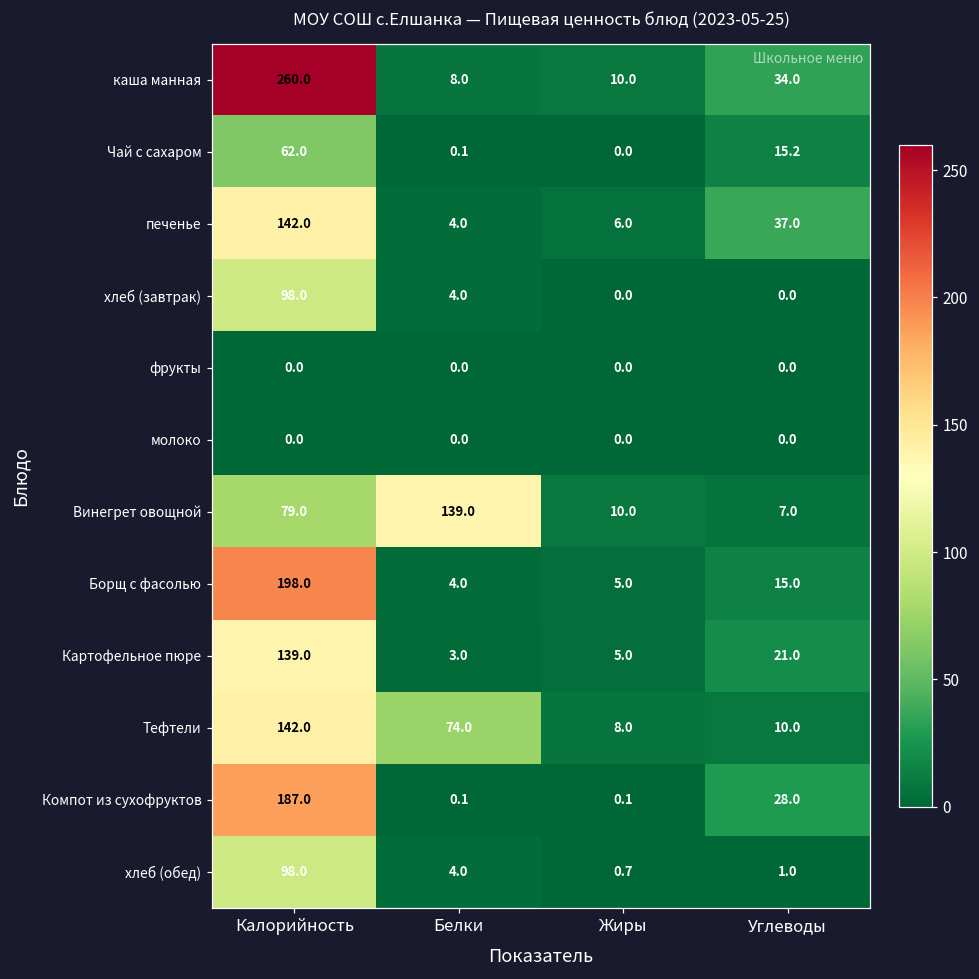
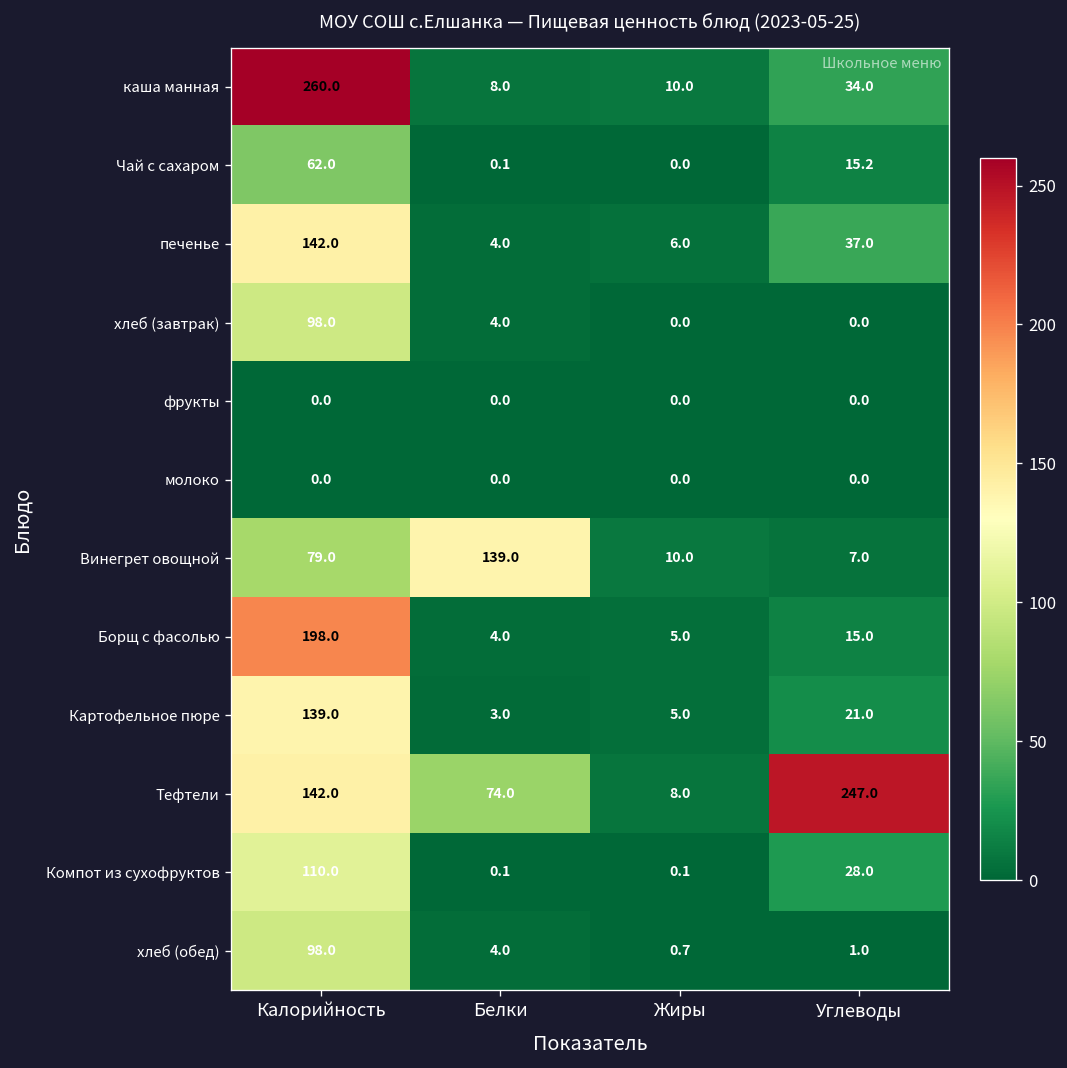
Тефтели, Углеводы: 10.0 -> 247.0
Компот из сухофруктов, Калорийность: 187.0 -> 110.0
